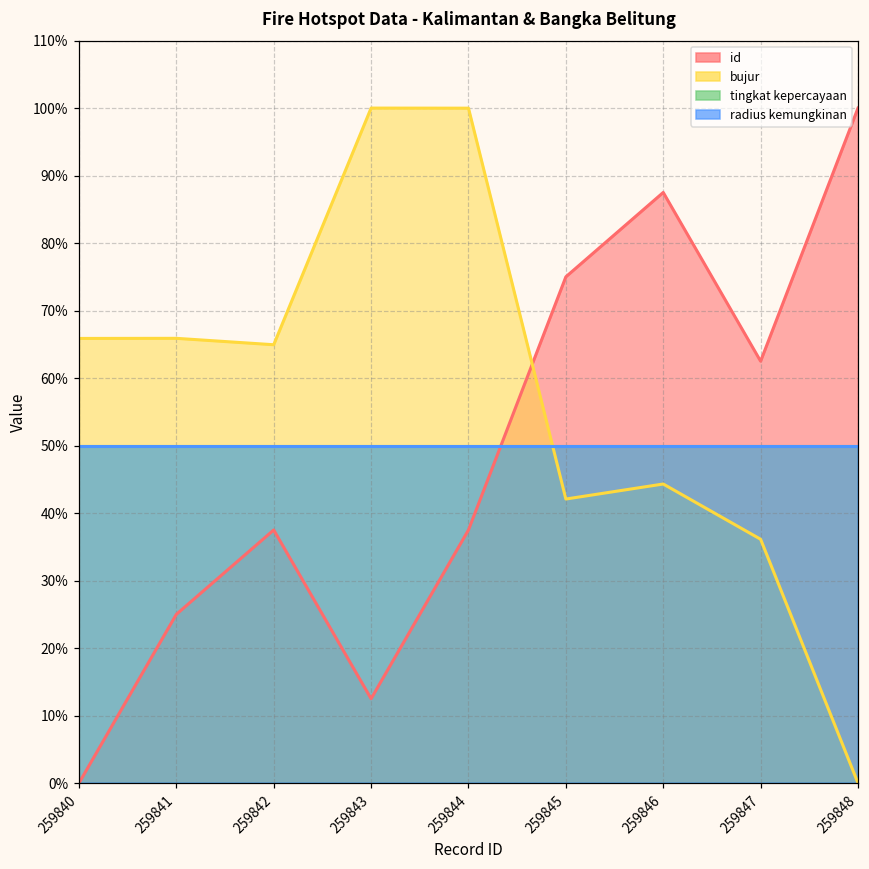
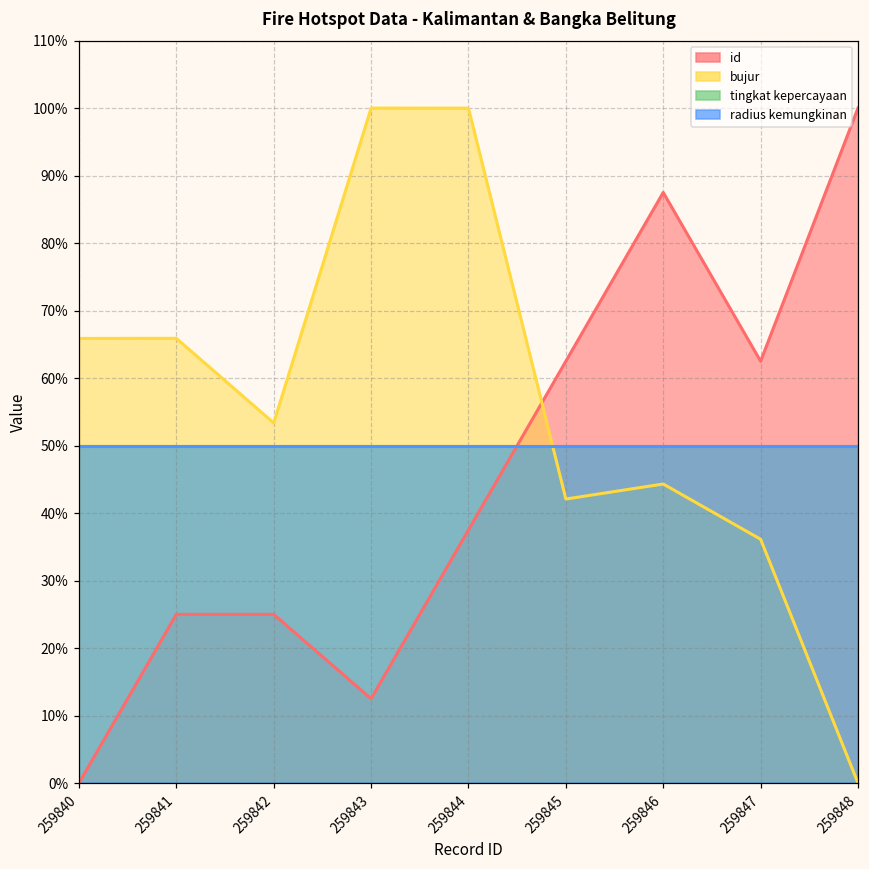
id, 259842: 38% -> 25%
bujur, 259842: 65% -> 53%
id, 259845: 75% -> 63%
